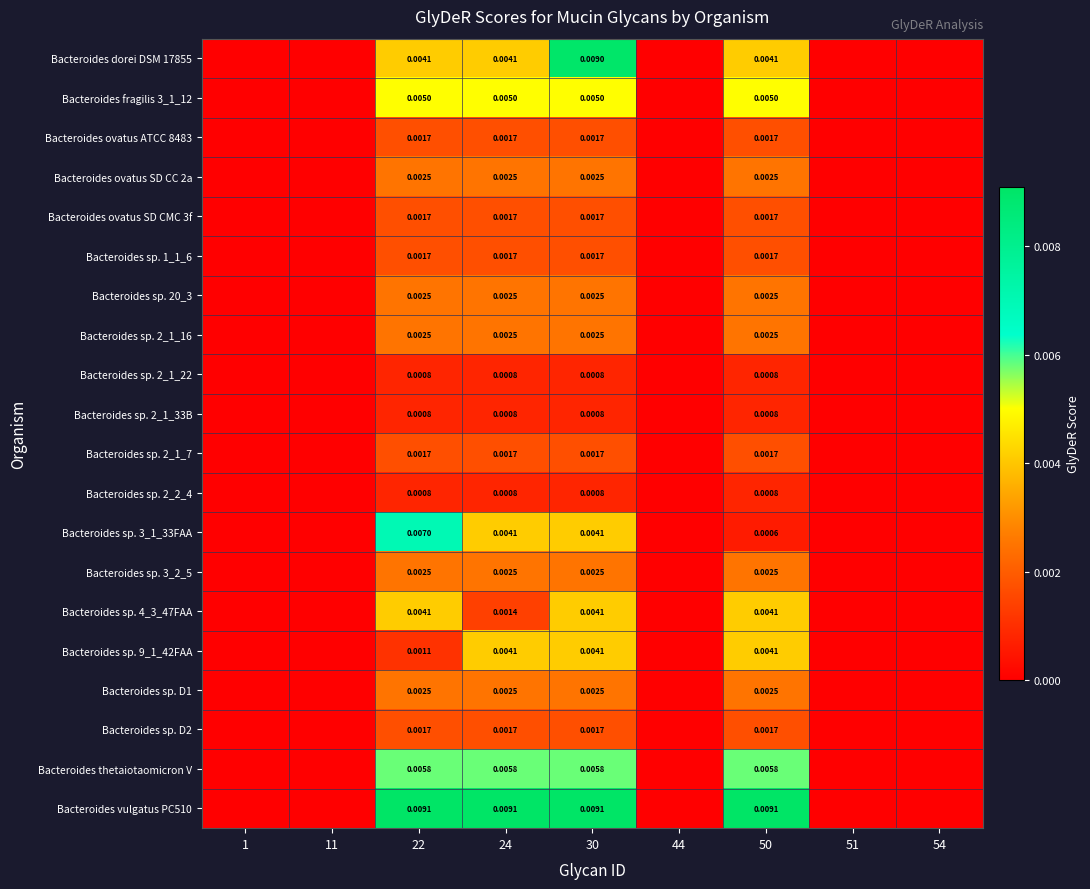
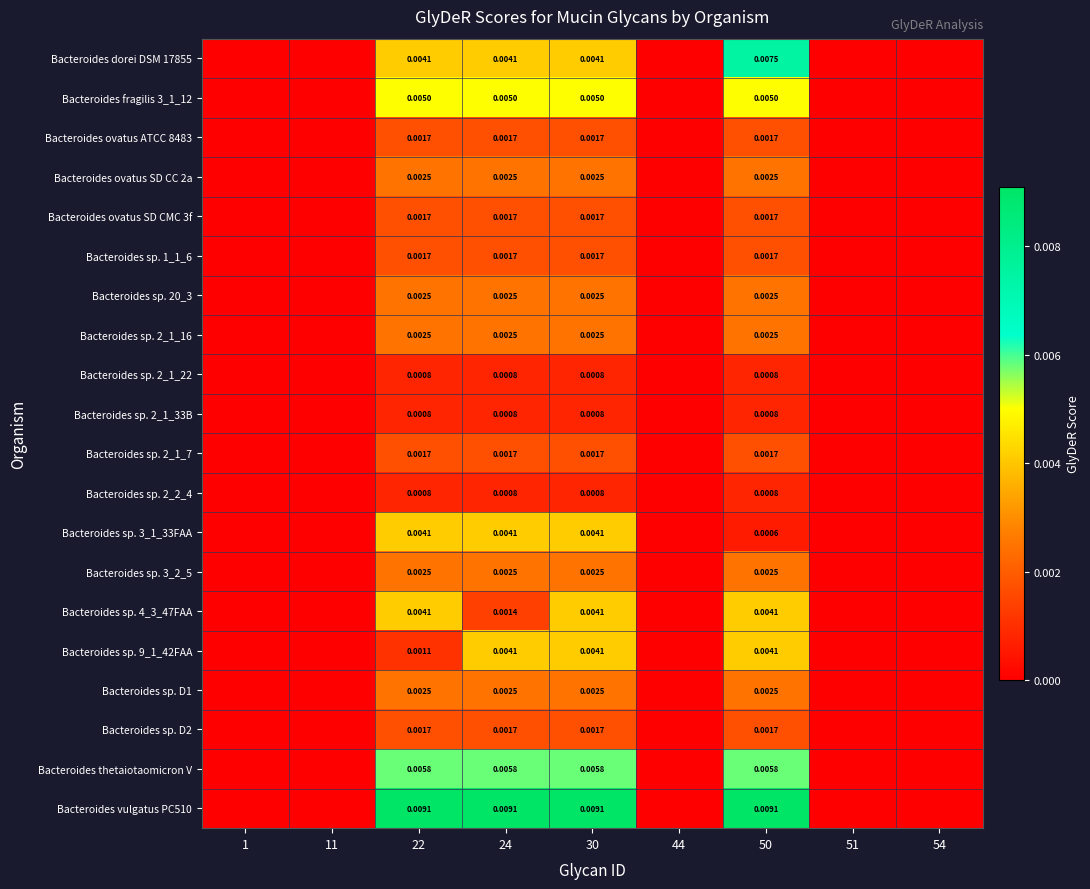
Bacteroides dorei DSM 17855, 30: 0.0090 -> 0.0041
Bacteroides dorei DSM 17855, 50: 0.0041 -> 0.0075
Bacteroides sp. 3_1_33FAA, 22: 0.0070 -> 0.0041
